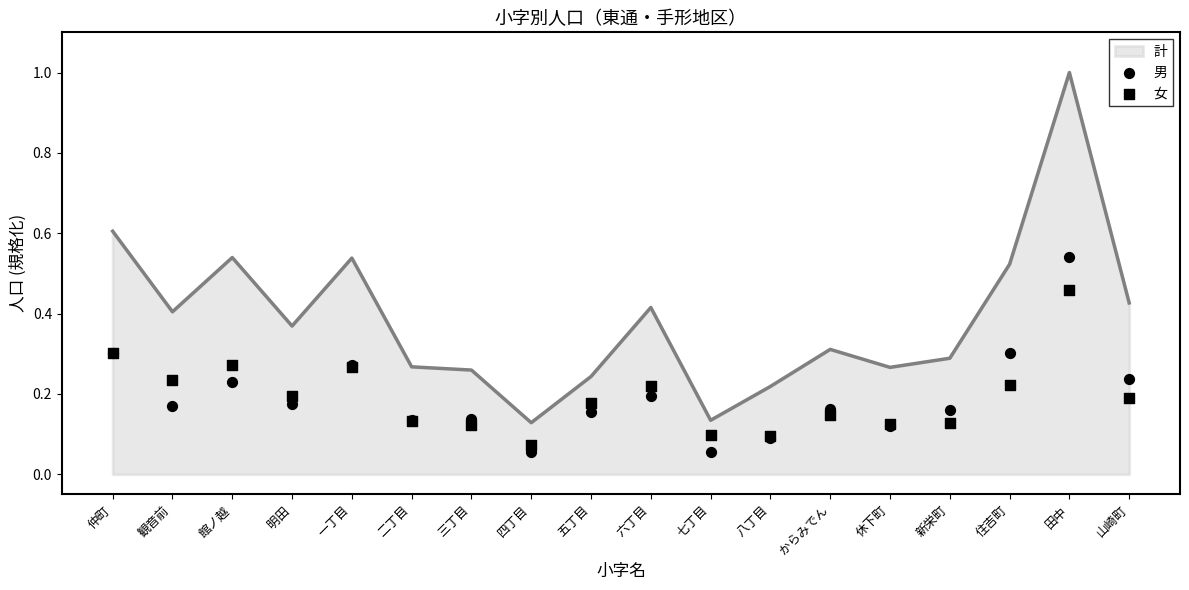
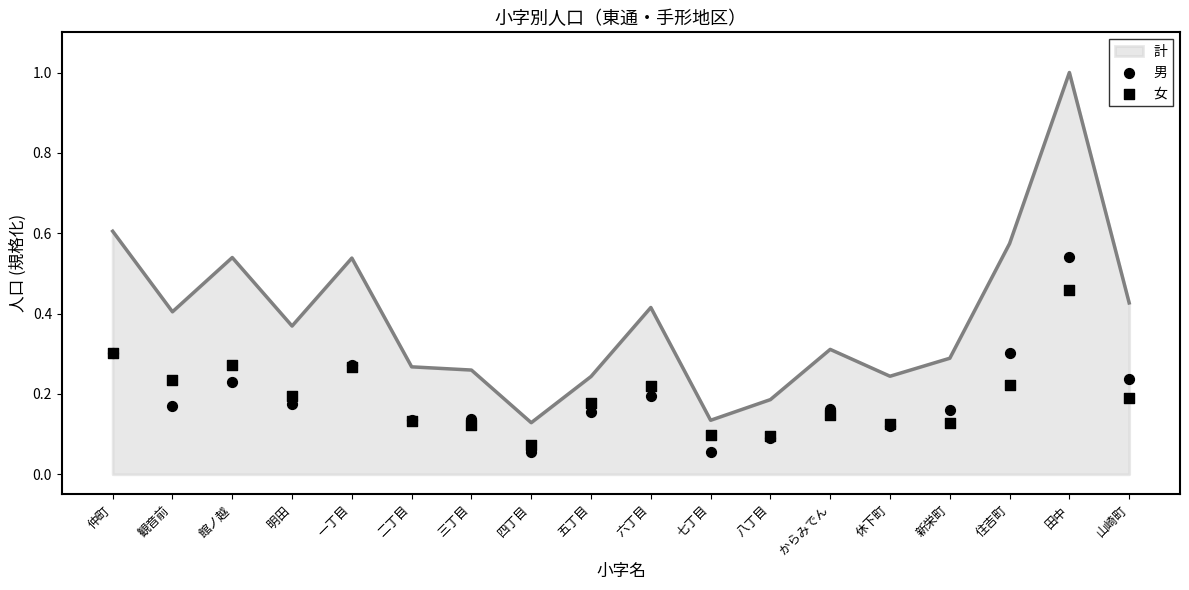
計, 八丁目: 0.22 -> 0.19
計, 休下町: 0.27 -> 0.24
計, 住吉町: 0.52 -> 0.57
